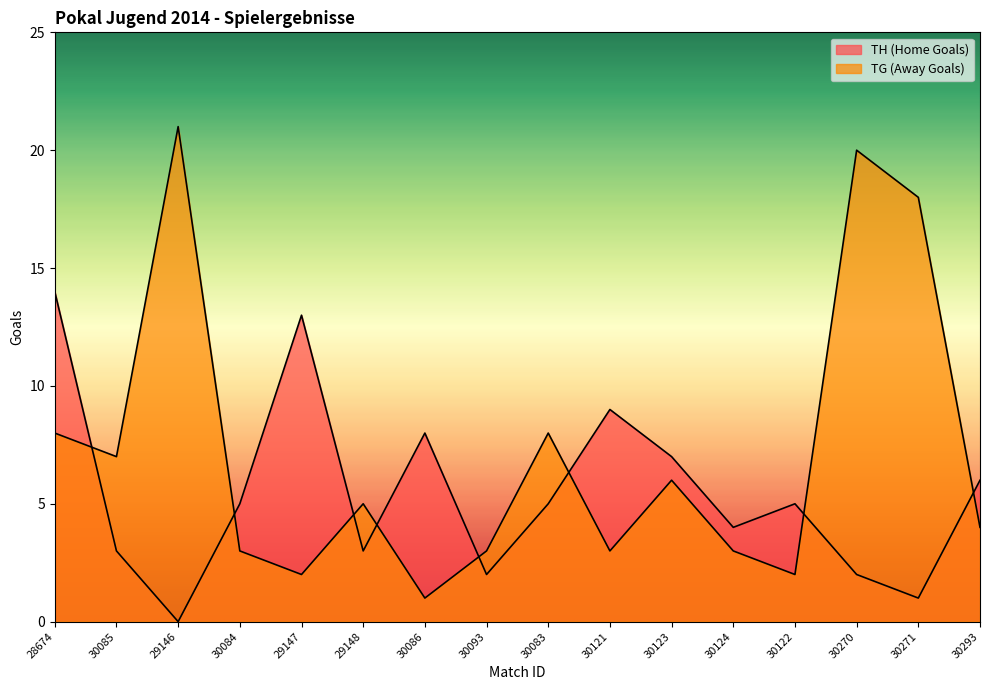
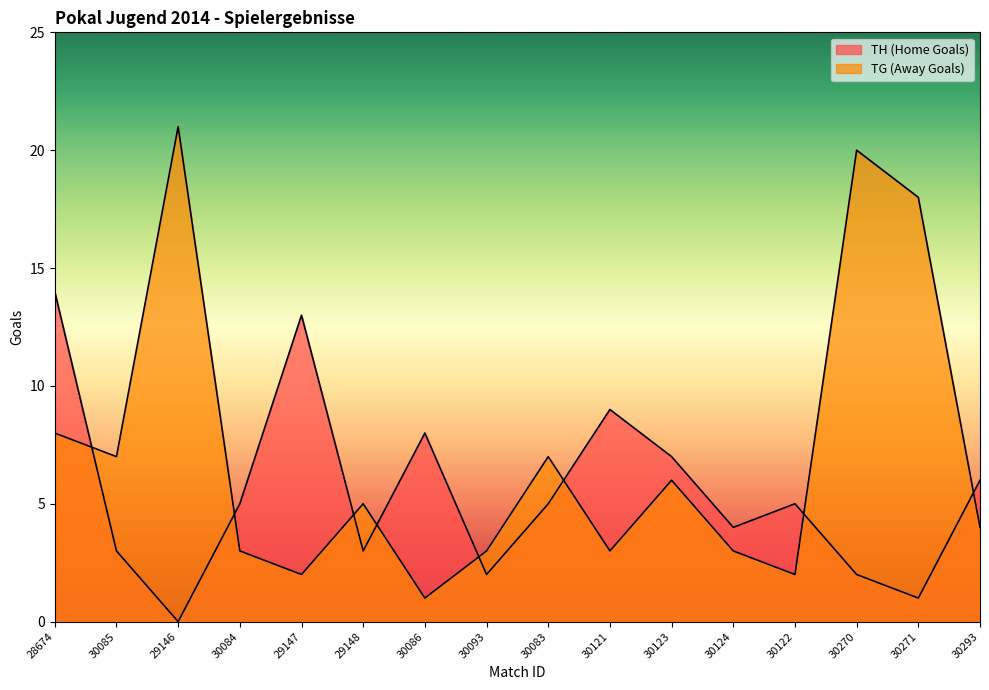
TG (Away Goals), 30083: 8 -> 7
